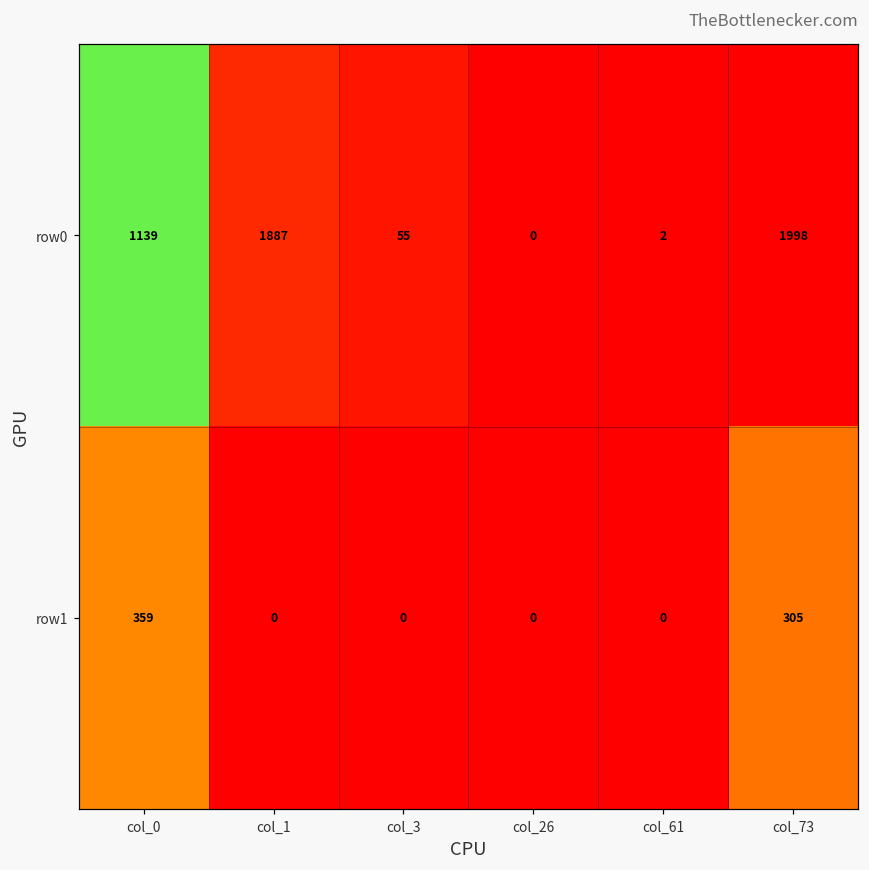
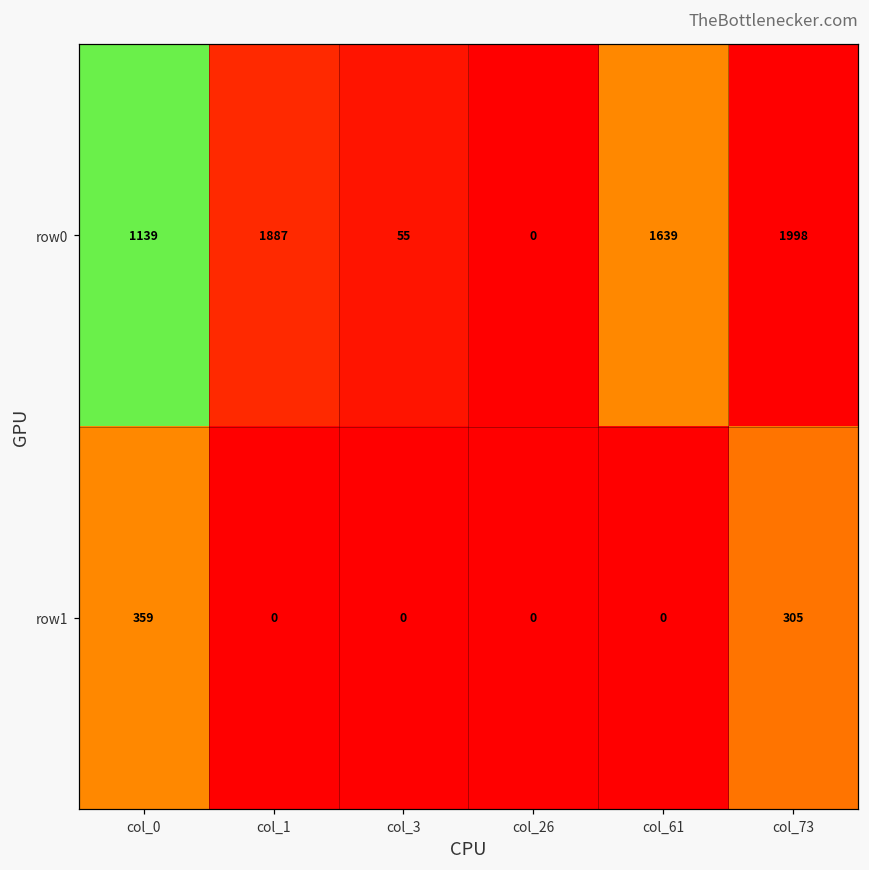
row0, col_61: 2 -> 1639
